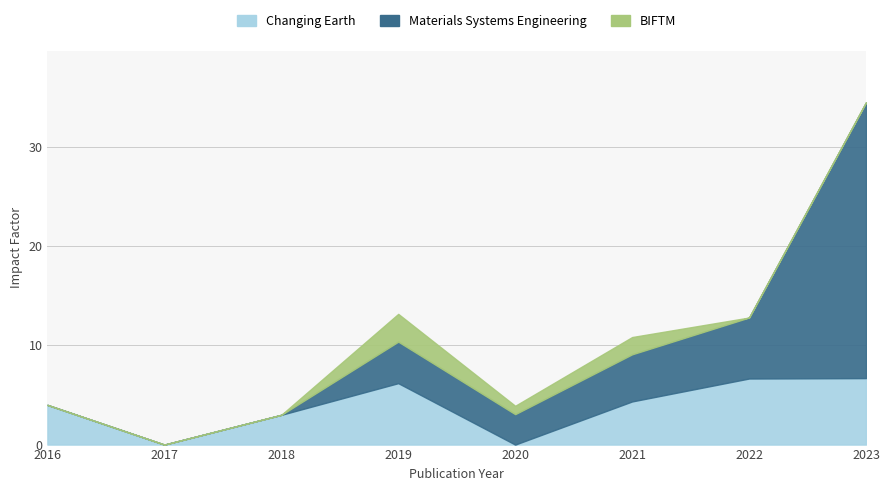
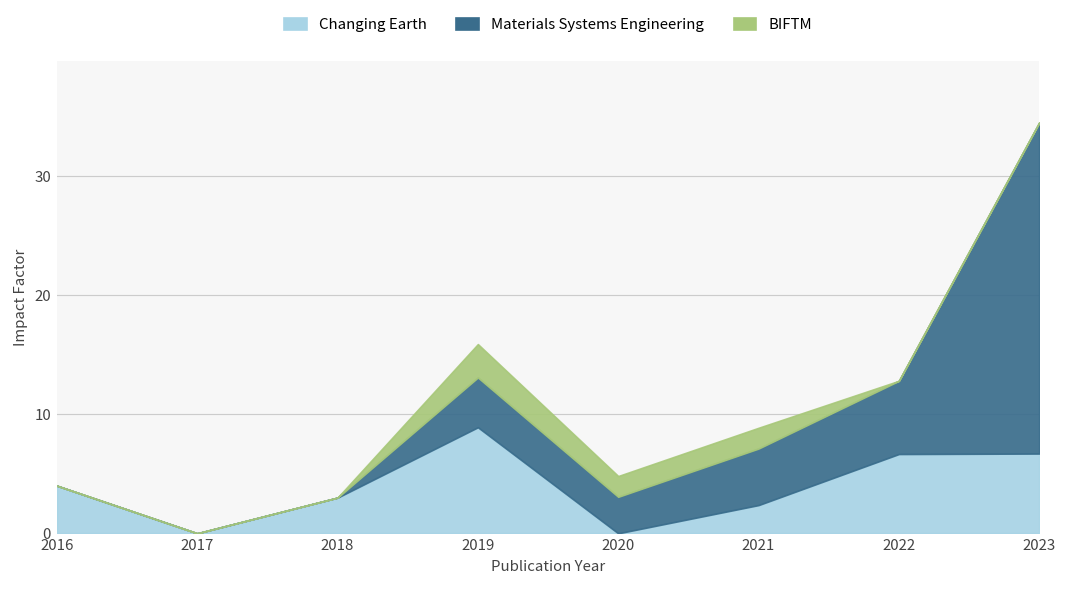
Changing Earth, 2019: 6 -> 9
BIFTM, 2020: 1 -> 2
Changing Earth, 2021: 4 -> 2
